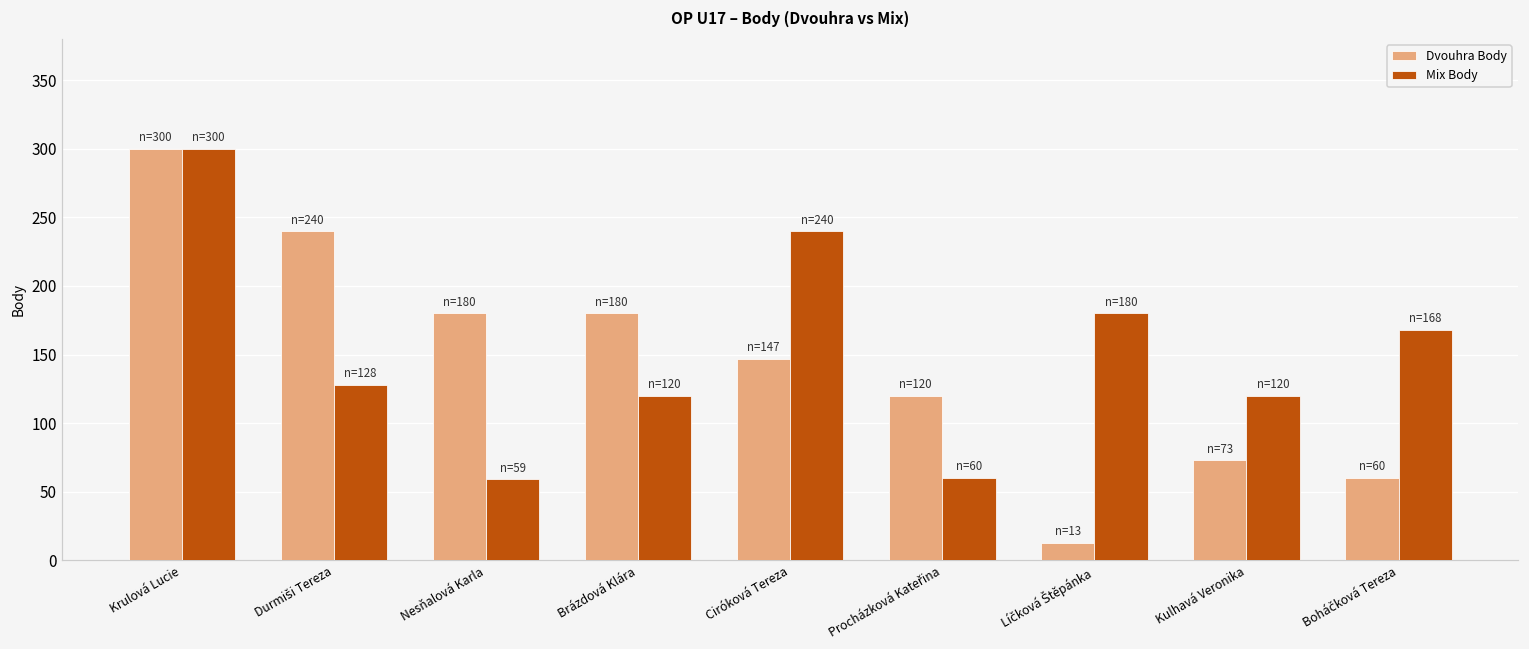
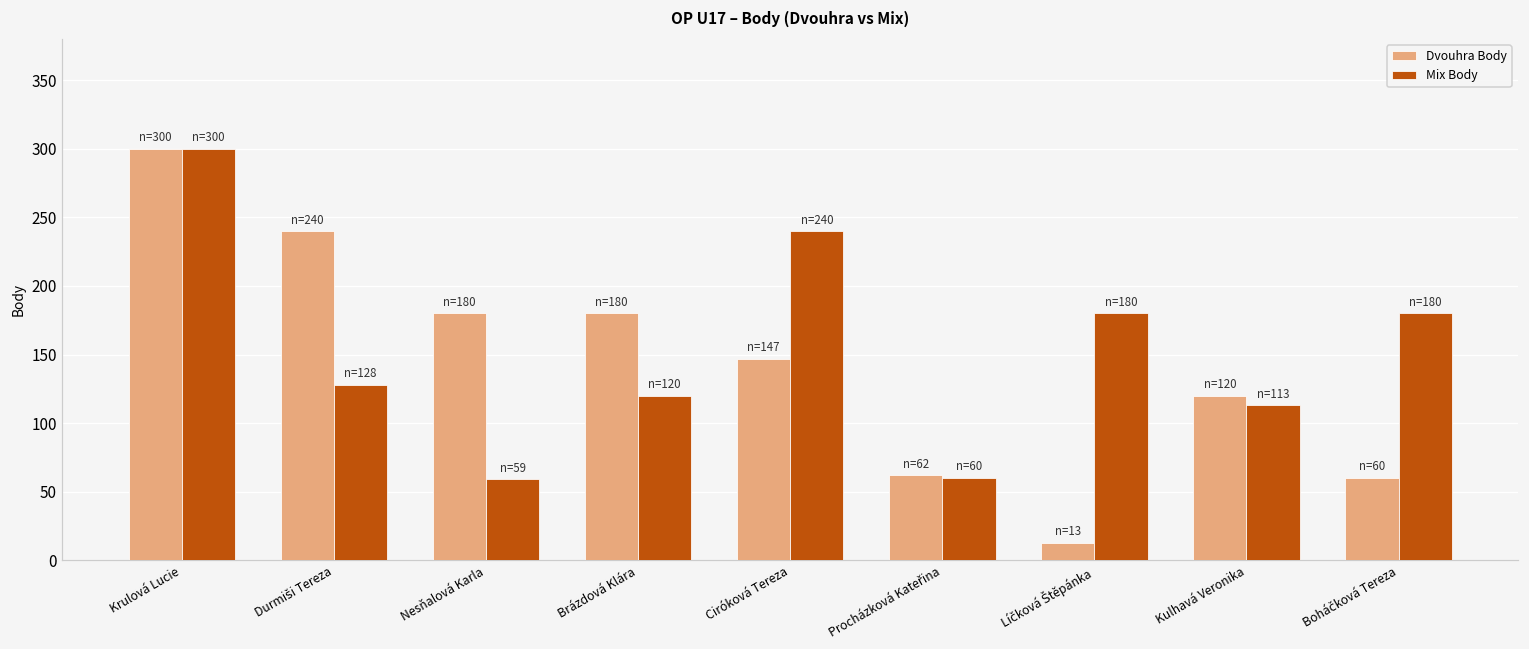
Dvouhra Body, Procházková Kateřina: 120 -> 62
Dvouhra Body, Kulhavá Veronika: 73 -> 120
Mix Body, Kulhavá Veronika: 120 -> 113
Mix Body, Boháčková Tereza: 168 -> 180
